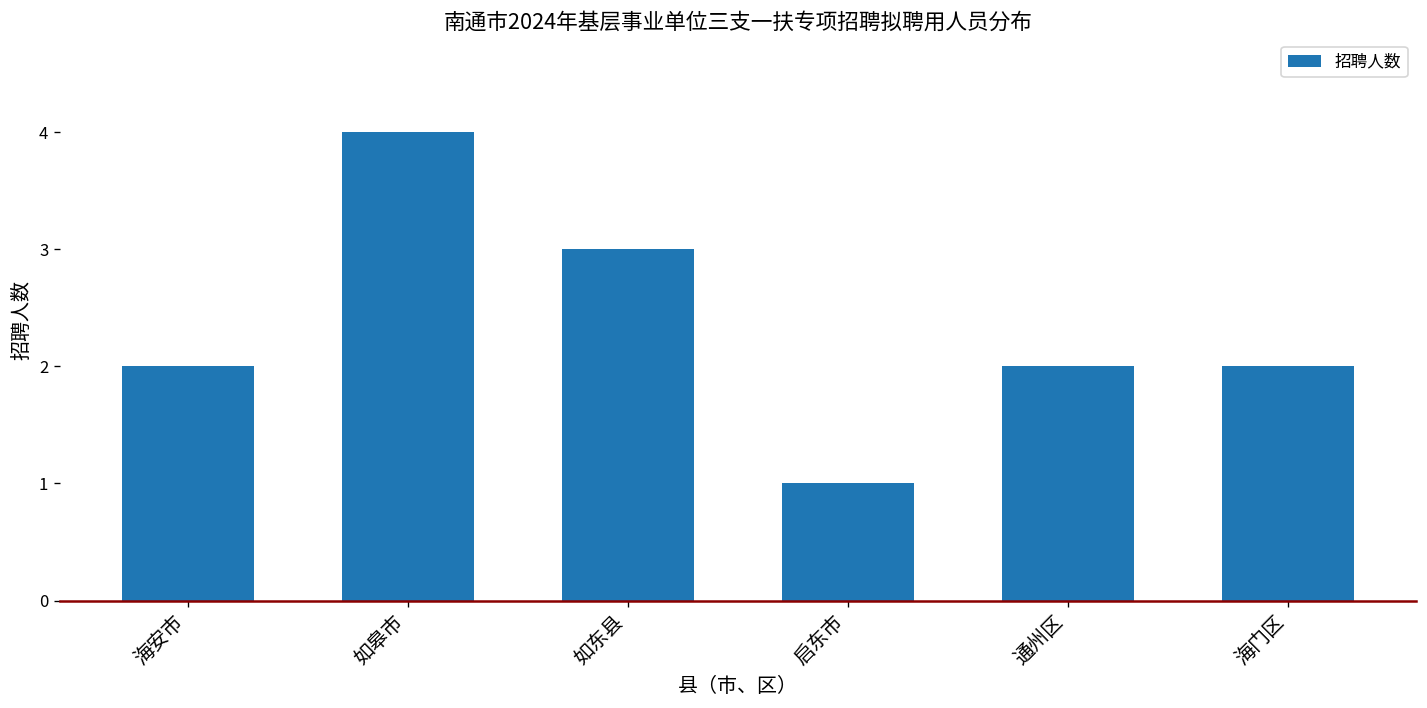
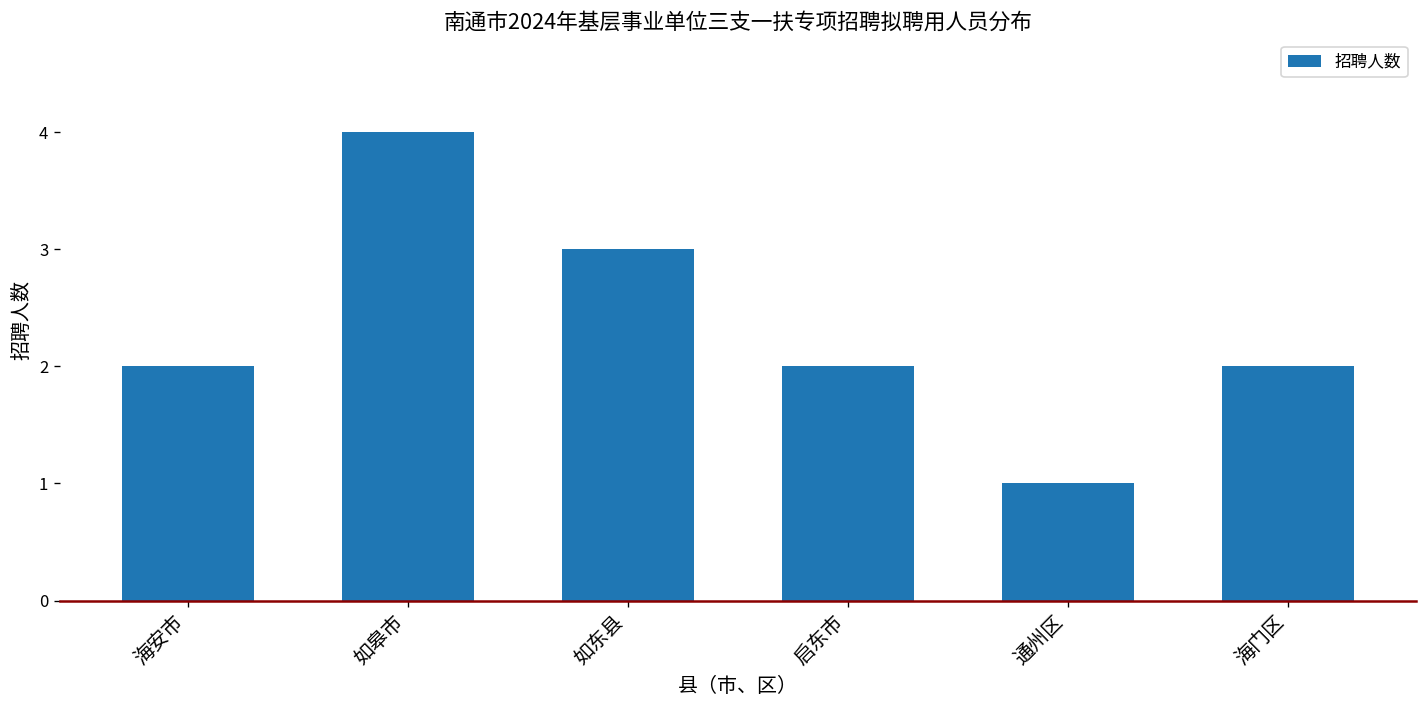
启东市: 1 -> 2
通州区: 2 -> 1
